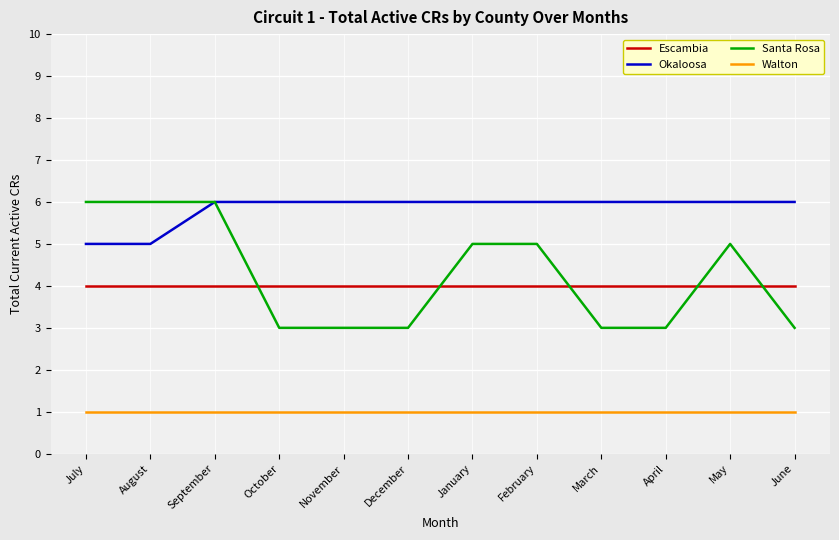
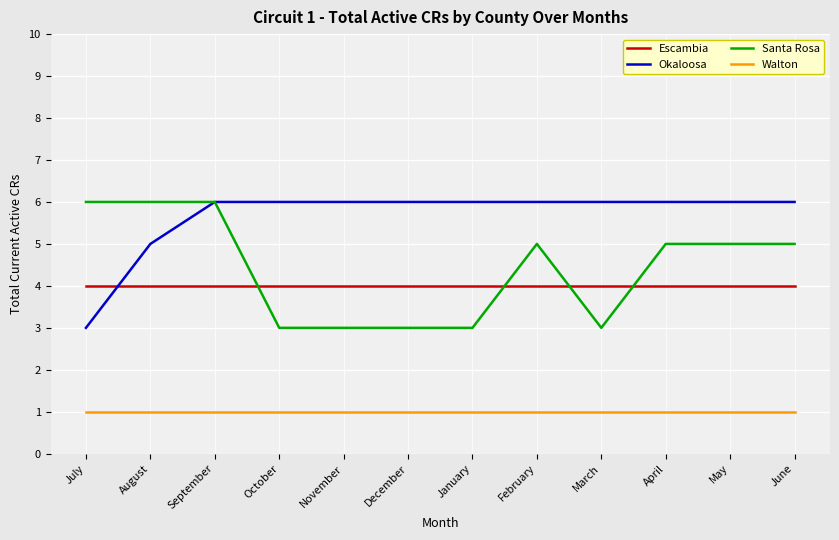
Okaloosa, July: 5 -> 3
Santa Rosa, January: 5 -> 3
Santa Rosa, April: 3 -> 5
Santa Rosa, June: 3 -> 5
